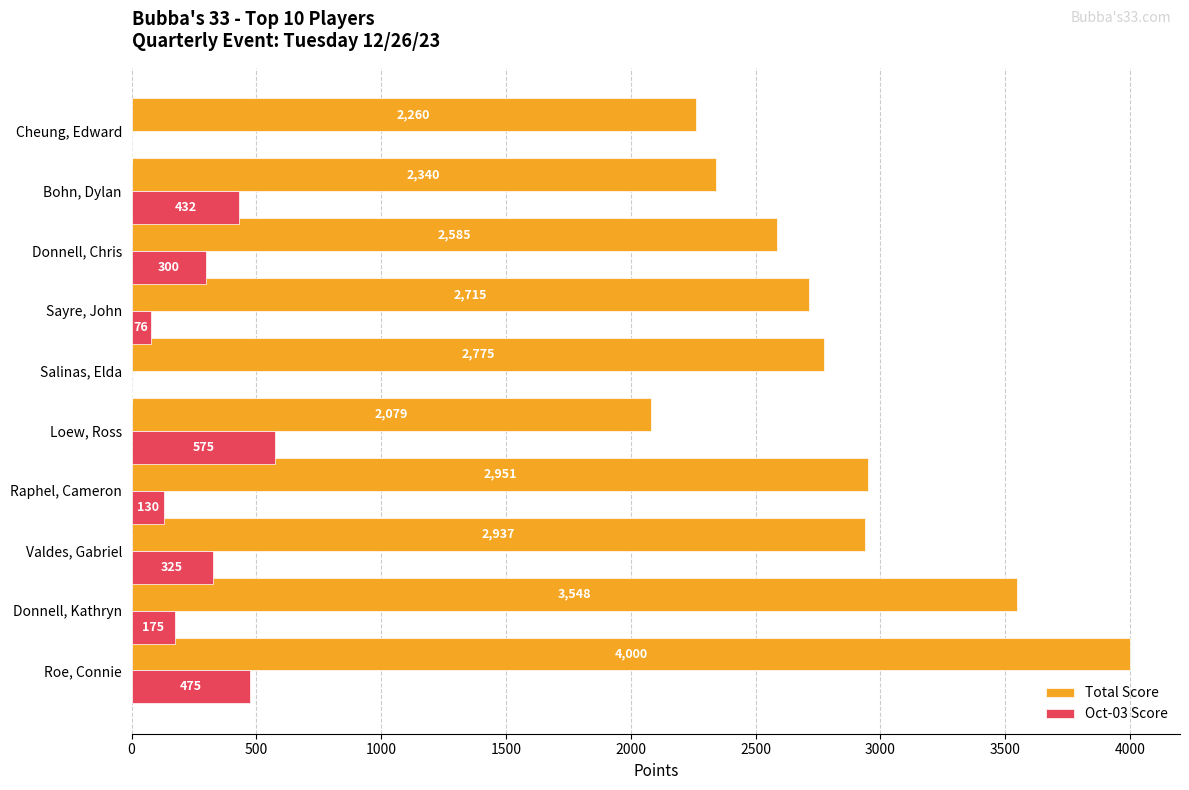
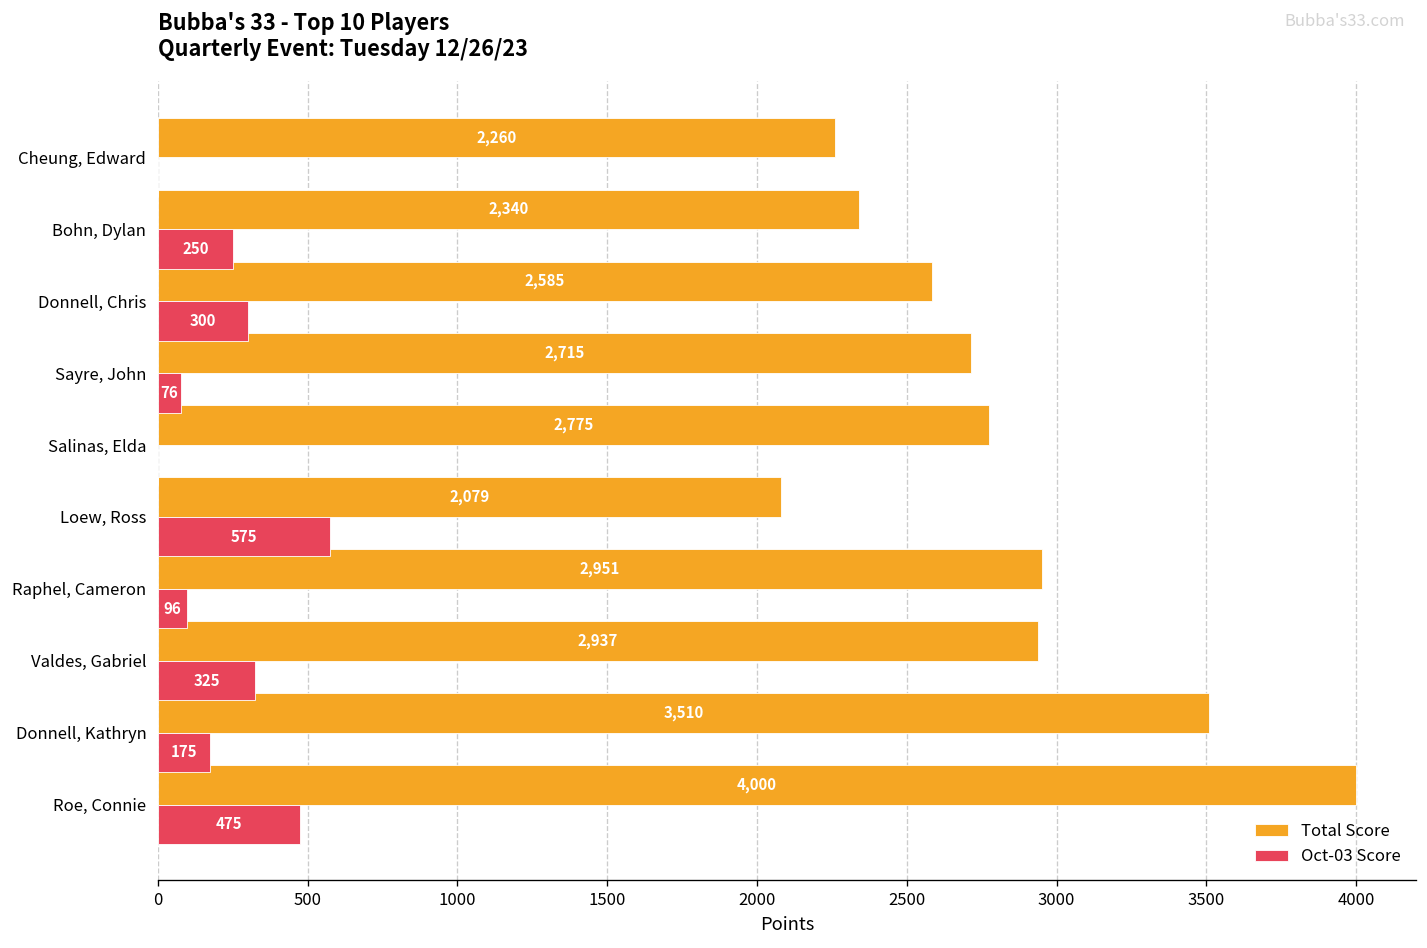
Oct-03 Score, Bohn, Dylan: 432 -> 250
Oct-03 Score, Raphel, Cameron: 130 -> 96
Total Score, Donnell, Kathryn: 3,548 -> 3,510
